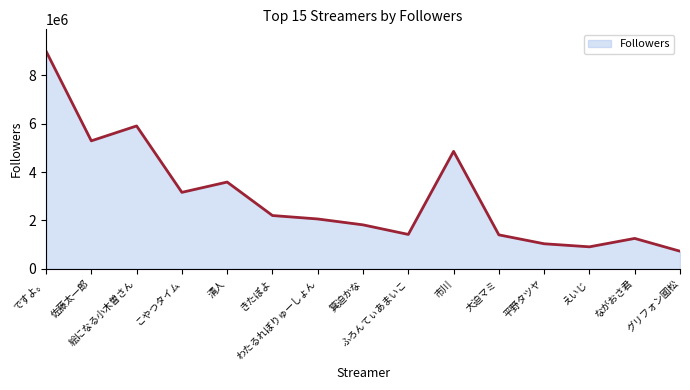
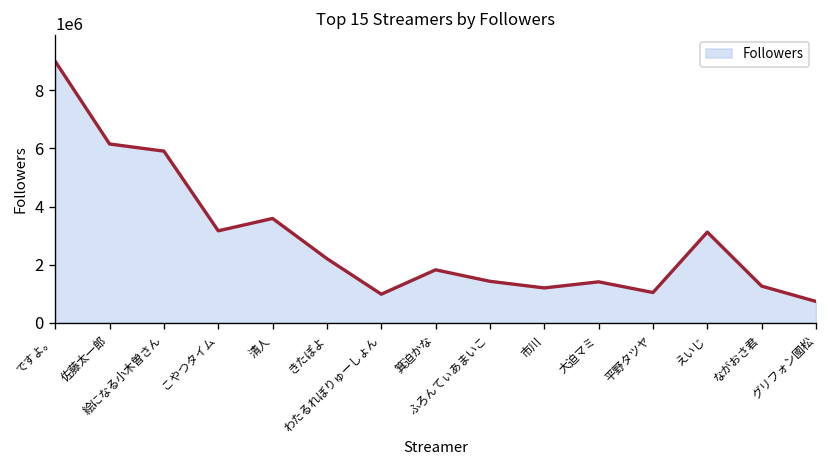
佐藤太一郎: 5300000 -> 6200000
わたるれぼりゅーしょん: 2100000 -> 1000000
市川: 4900000 -> 1200000
えいじ: 900000 -> 3100000
